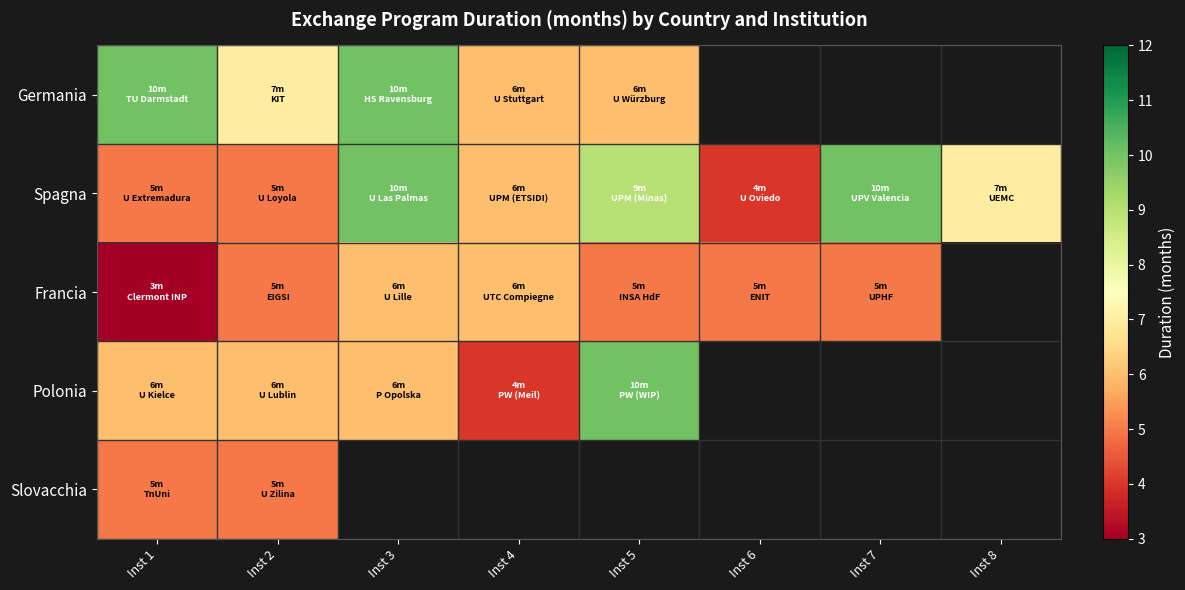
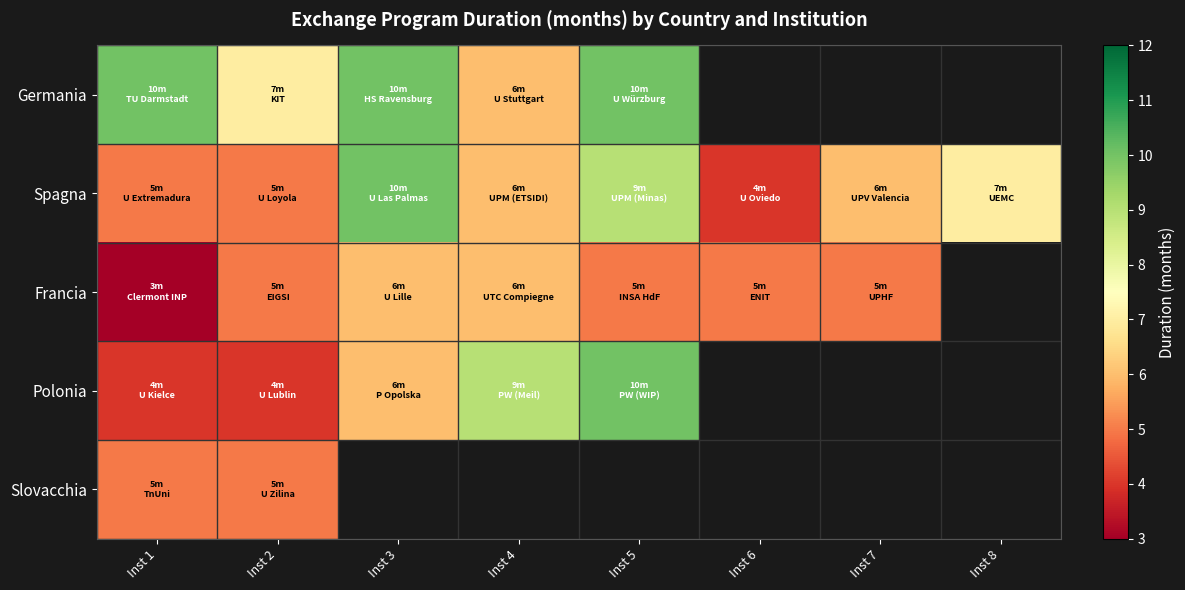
Germania, Inst 5: 6m -> 10m
Spagna, Inst 7: 10m -> 6m
Polonia, Inst 1: 6m -> 4m
Polonia, Inst 2: 6m -> 4m
Polonia, Inst 4: 4m -> 9m
